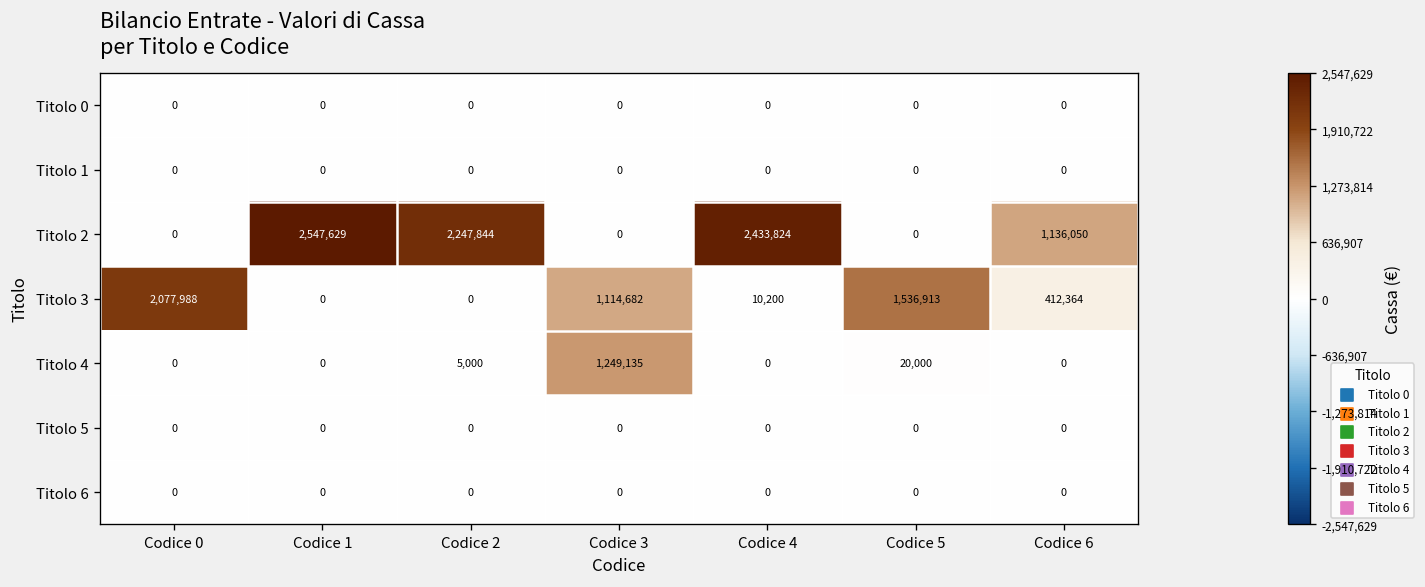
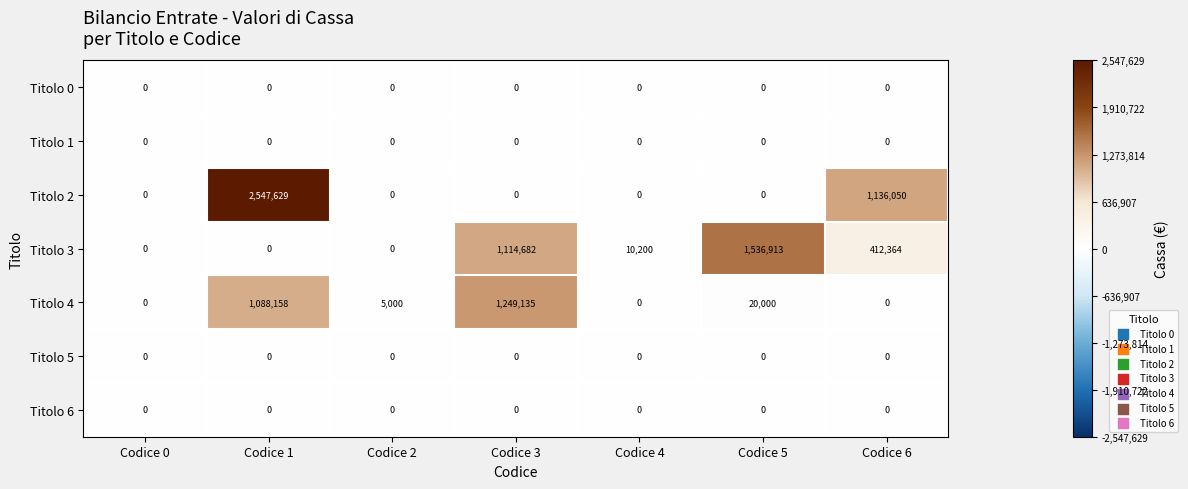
Titolo 2, Codice 2: 2,247,844 -> 0
Titolo 2, Codice 4: 2,433,824 -> 0
Titolo 3, Codice 0: 2,077,988 -> 0
Titolo 4, Codice 1: 0 -> 1,088,158
